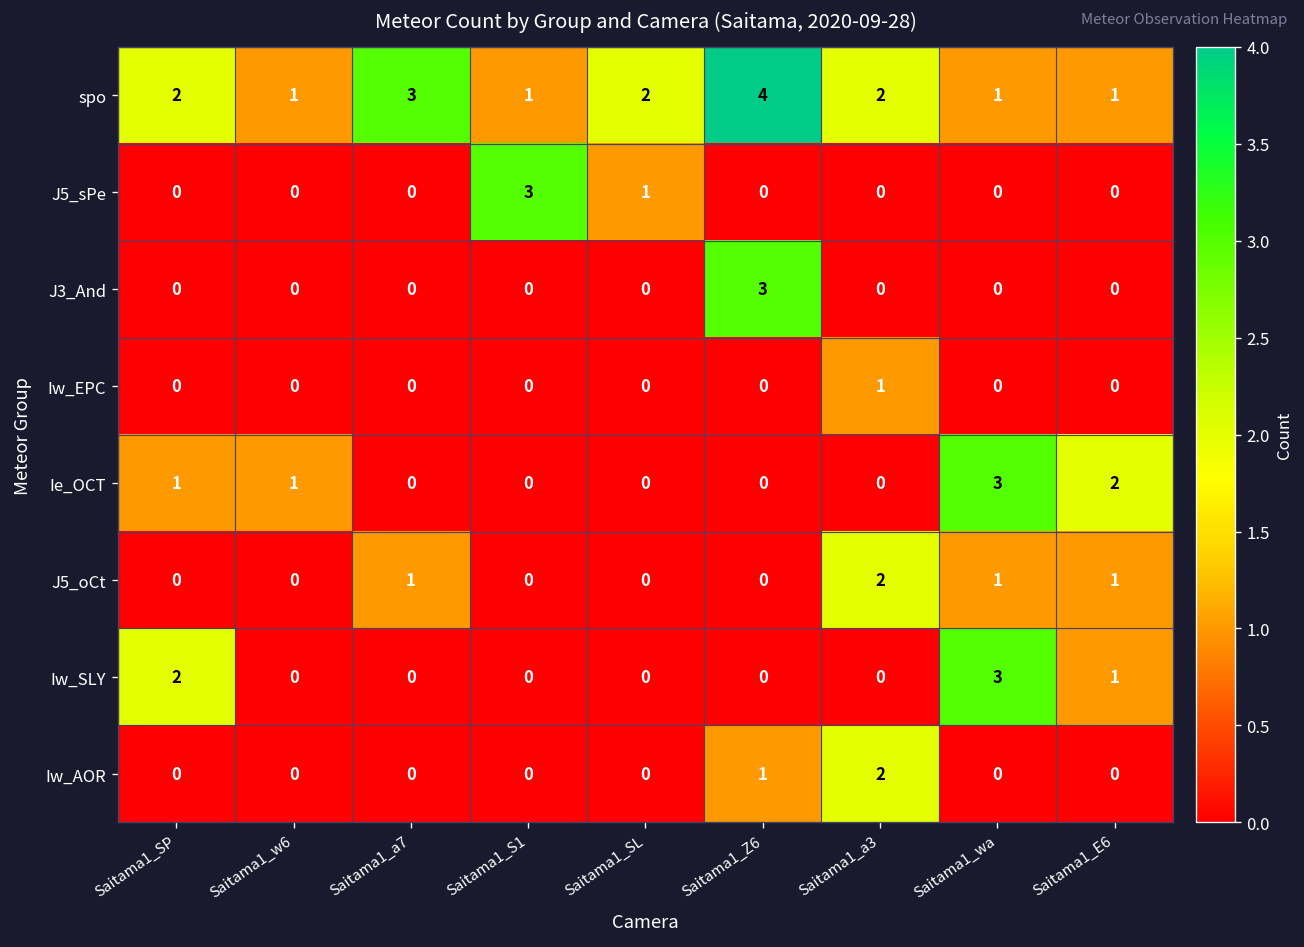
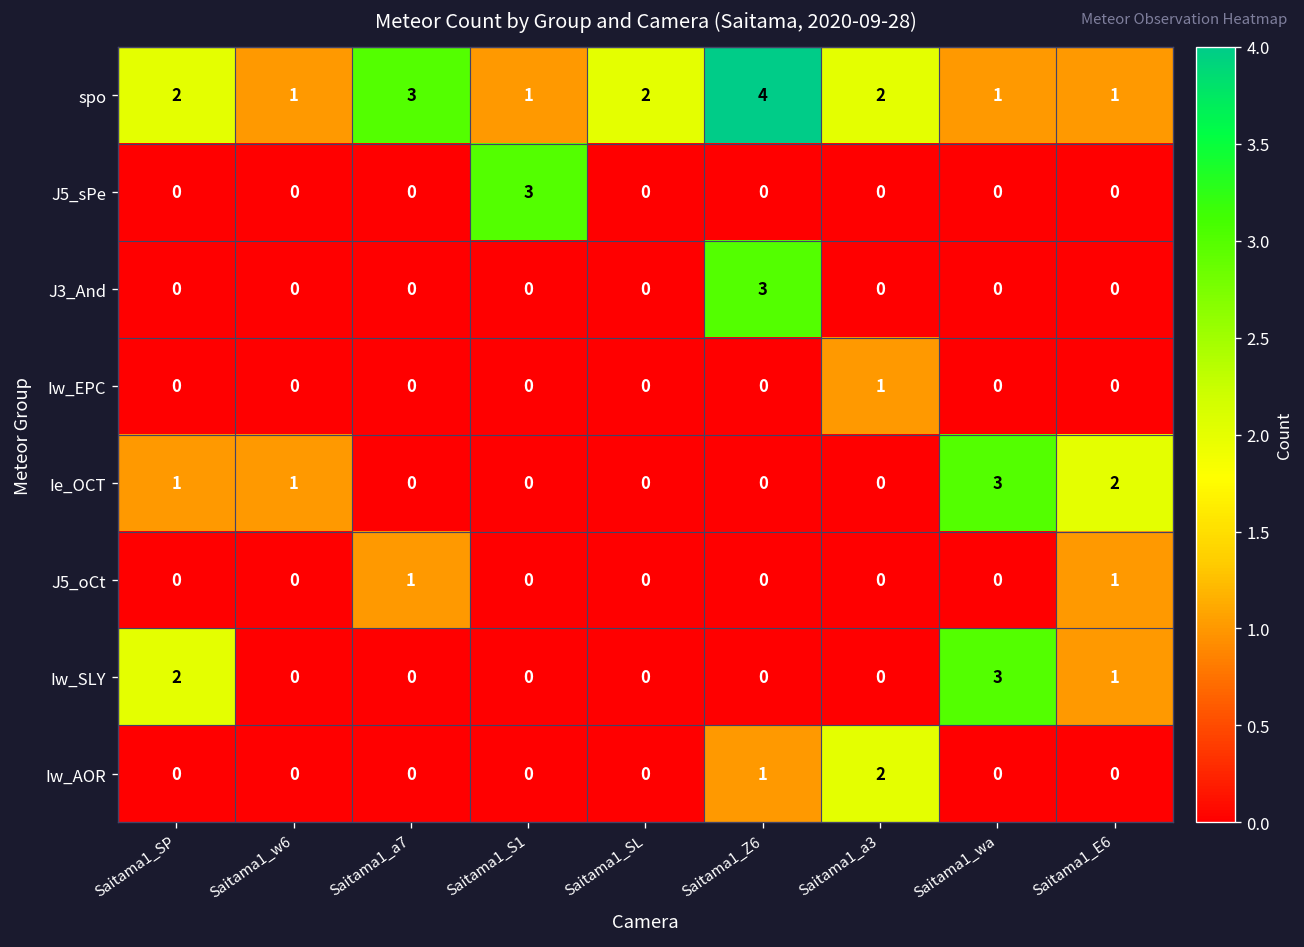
J5_sPe, Saitama1_SL: 1 -> 0
J5_oCt, Saitama1_a3: 2 -> 0
J5_oCt, Saitama1_wa: 1 -> 0
